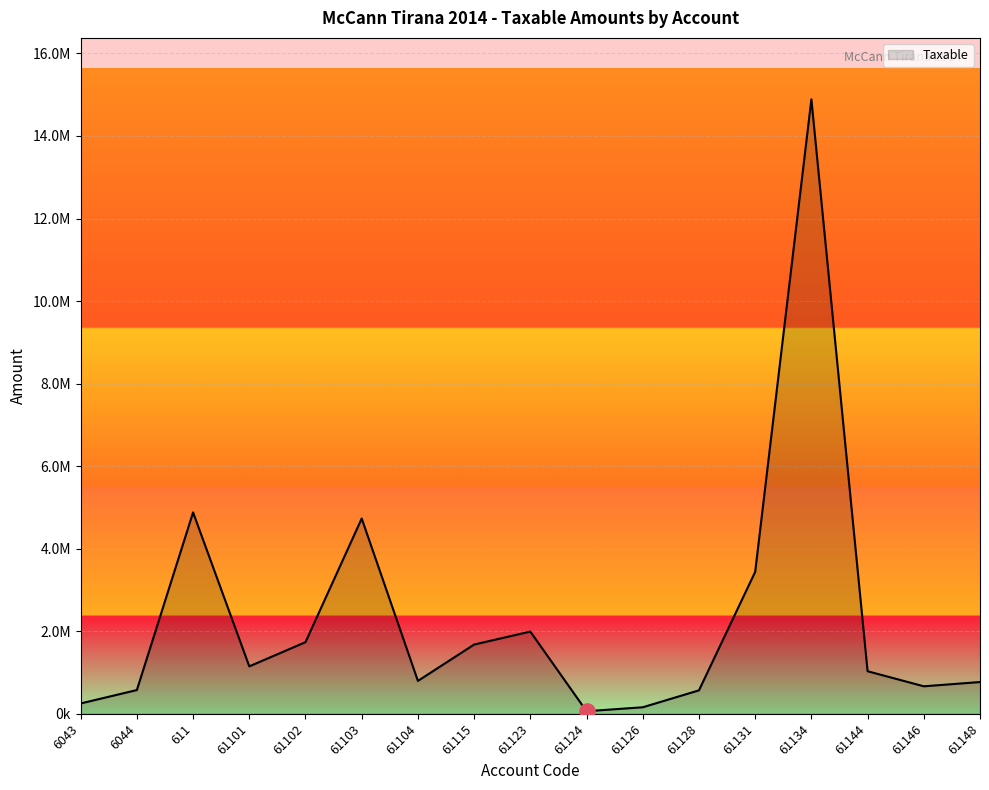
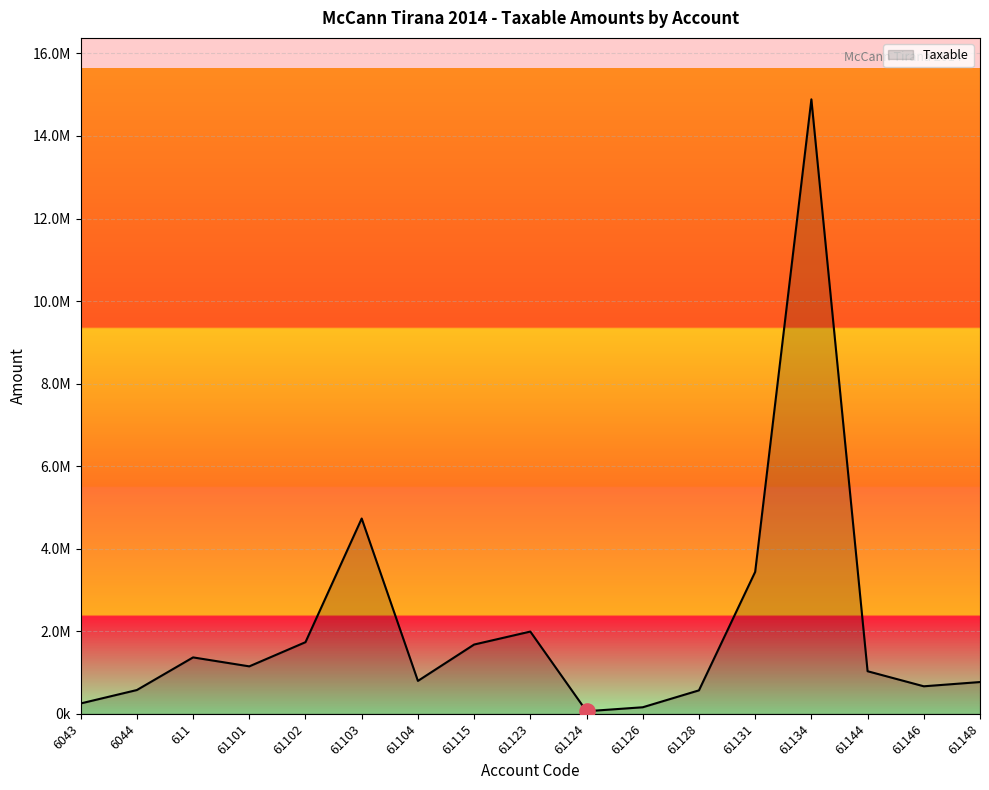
Taxable, 611: 4900000 -> 1400000
